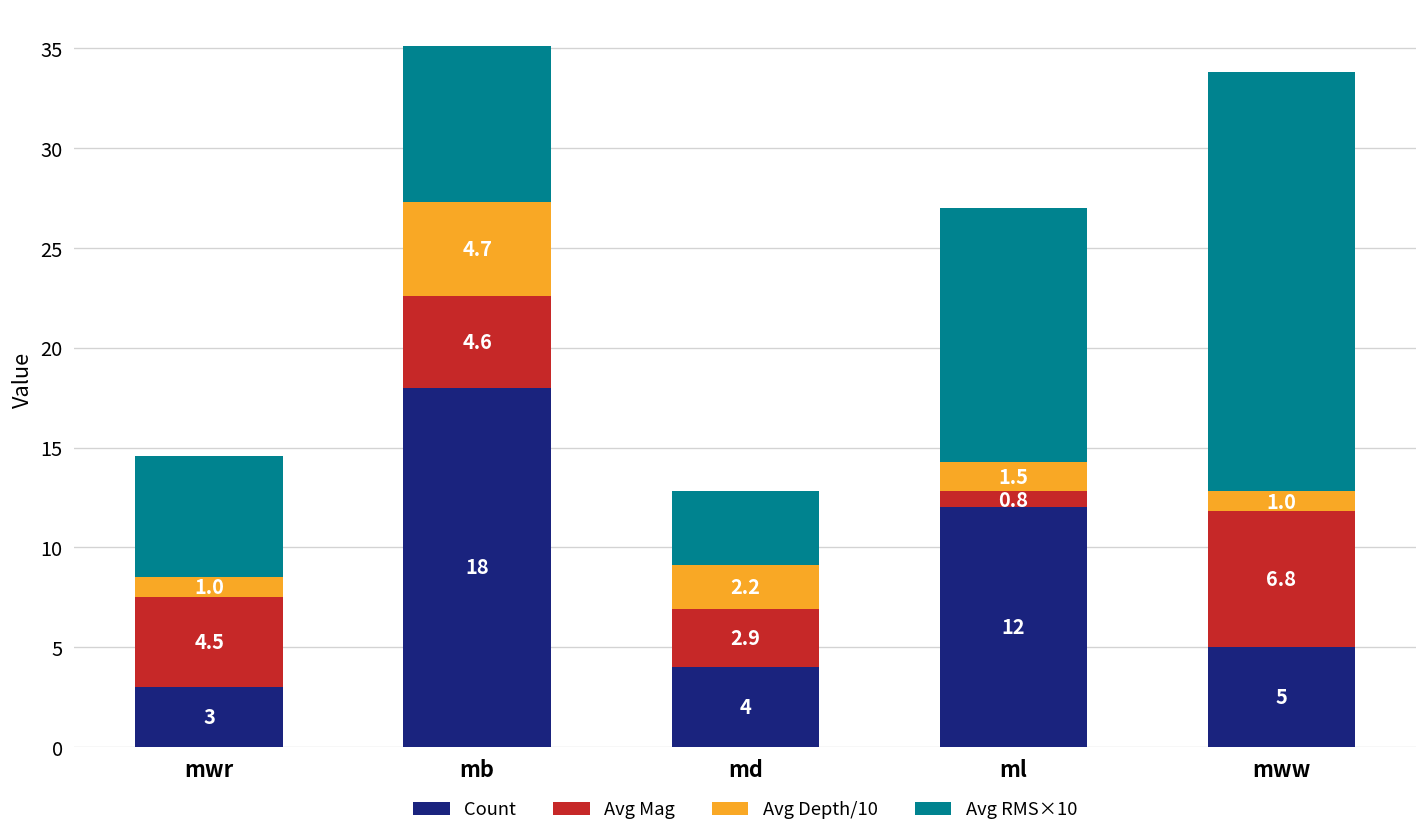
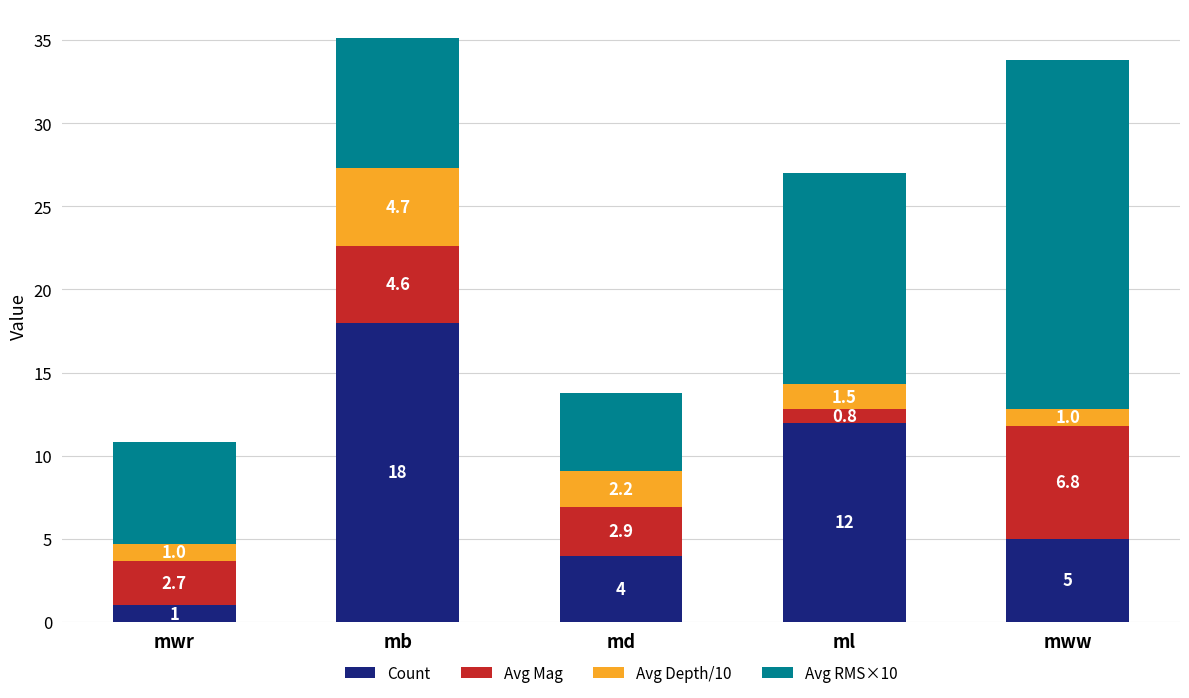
Count, mwr: 3 -> 1
Avg Mag, mwr: 4.5 -> 2.7
Avg RMS×10, md: 3.7 -> 4.7
